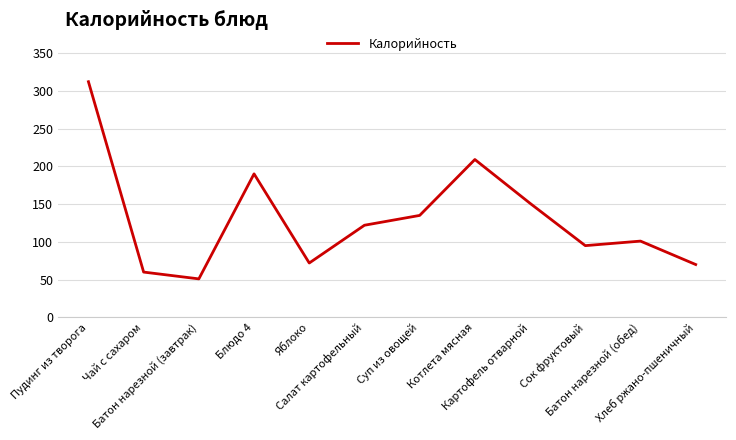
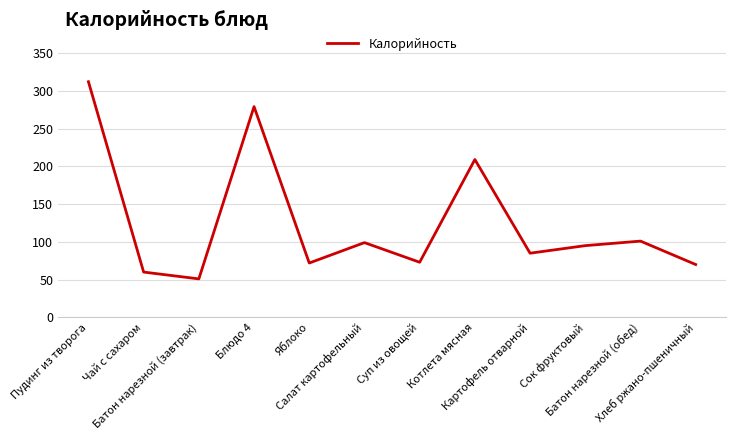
Блюдо 4: 190 -> 280
Салат картофельный: 120 -> 100
Суп из овощей: 140 -> 70
Картофель отварной: 150 -> 90
